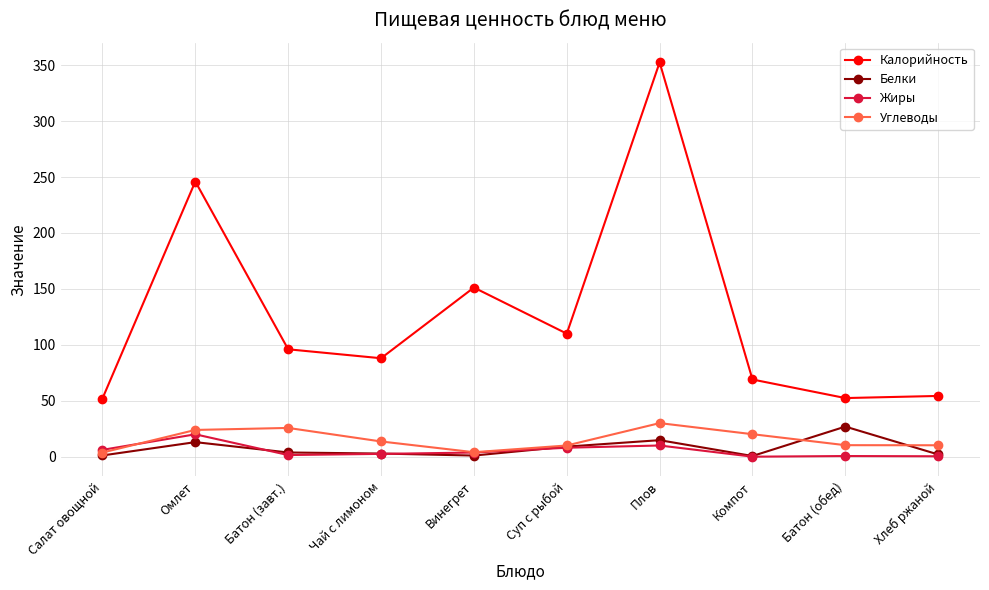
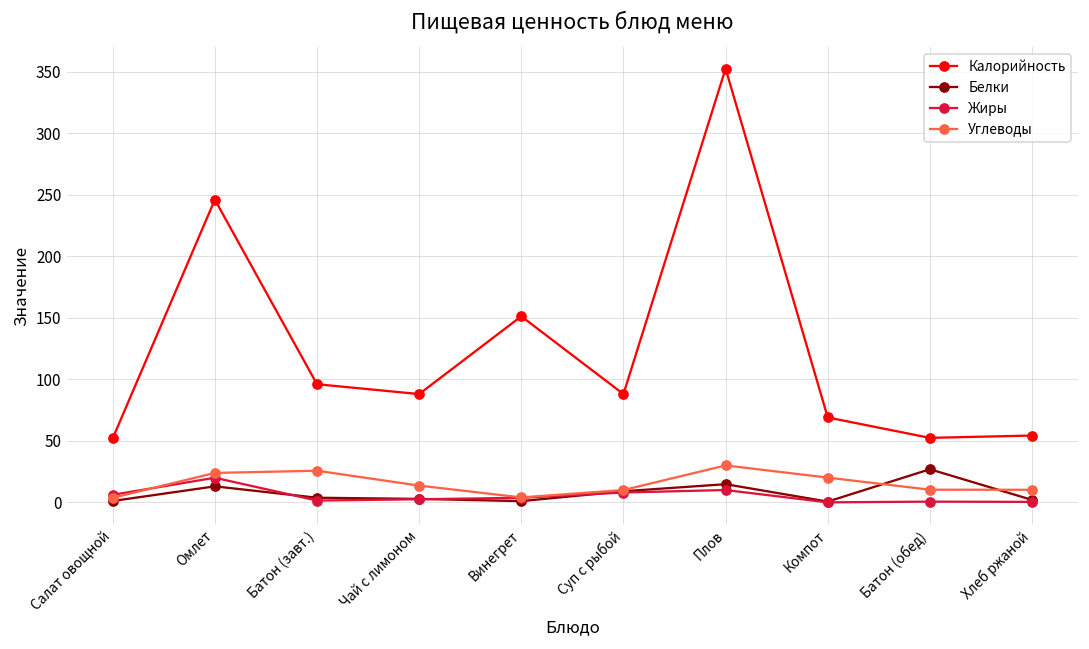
Калорийность, Суп с рыбой: 110 -> 88
